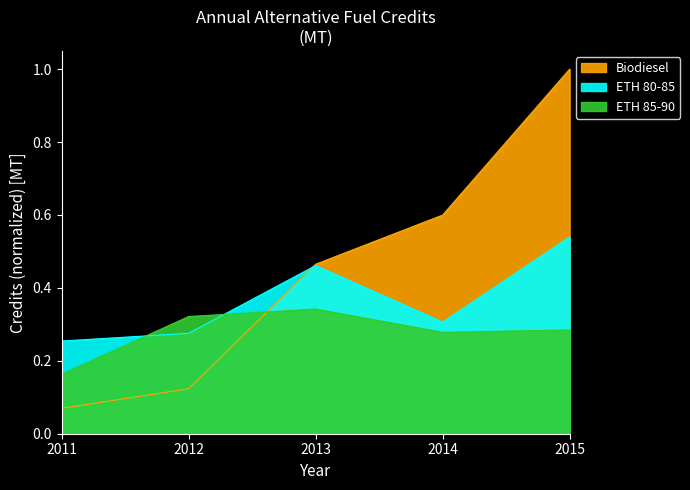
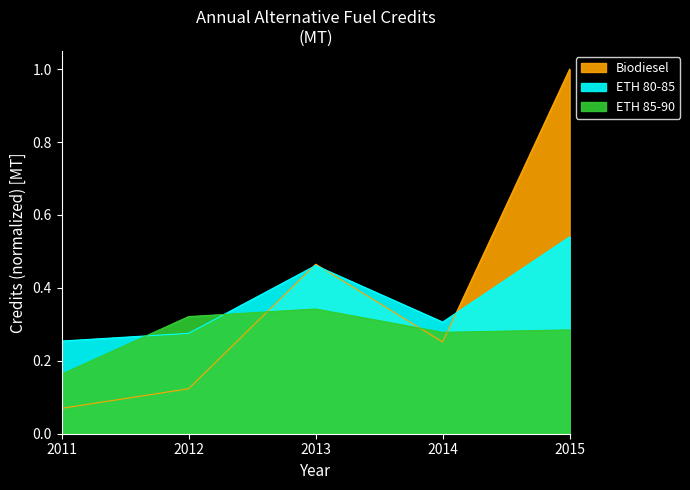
Biodiesel, 2014: 0.60 -> 0.25
